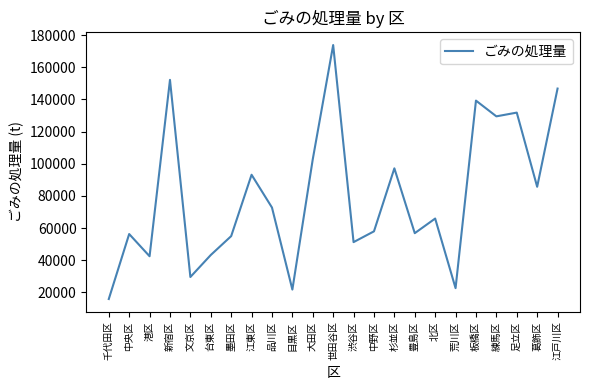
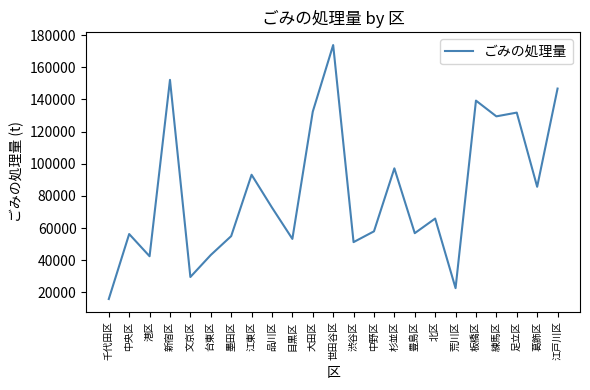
目黒区: 22000 -> 53000
大田区: 103000 -> 132000
